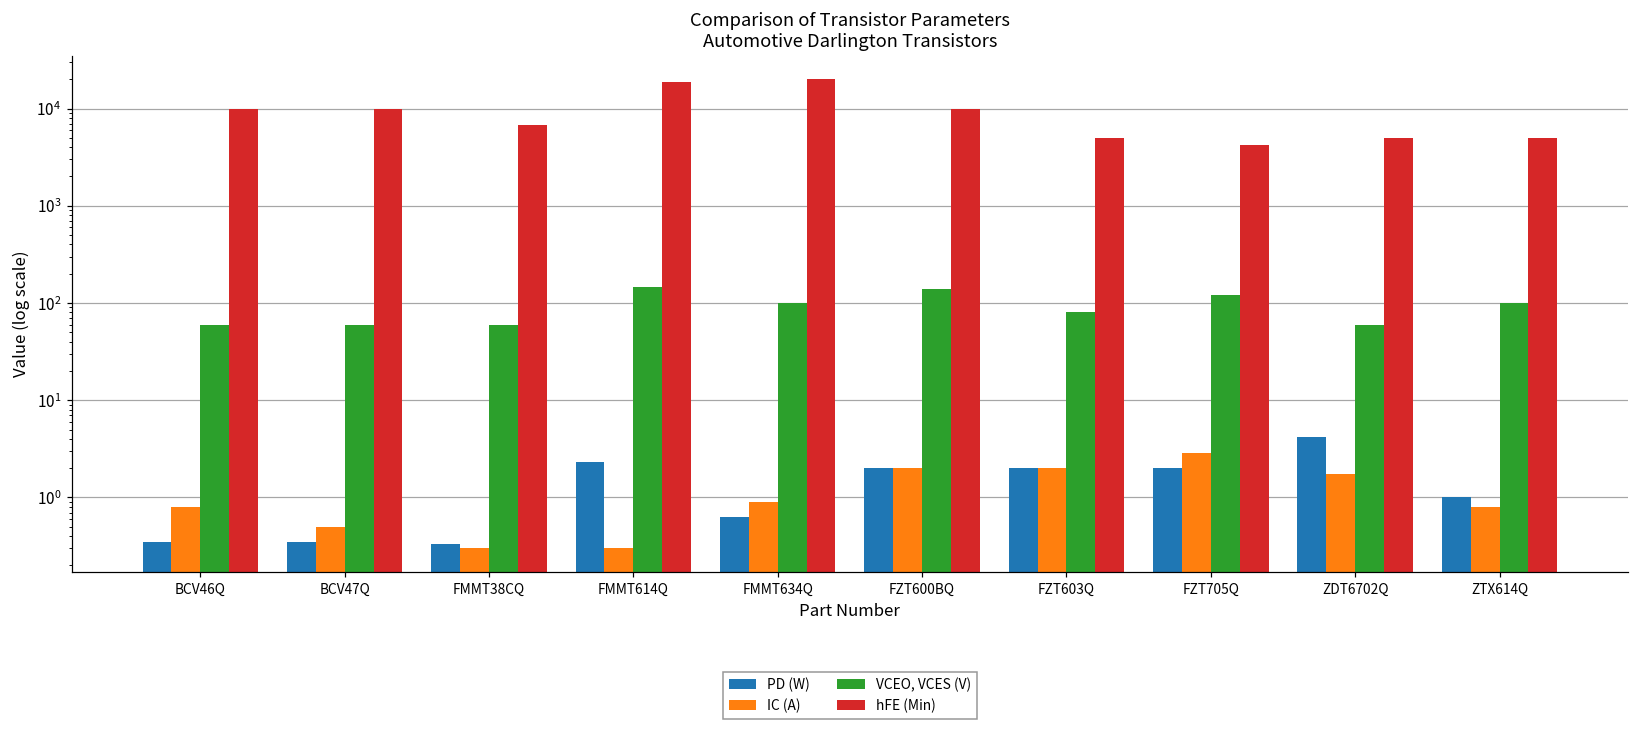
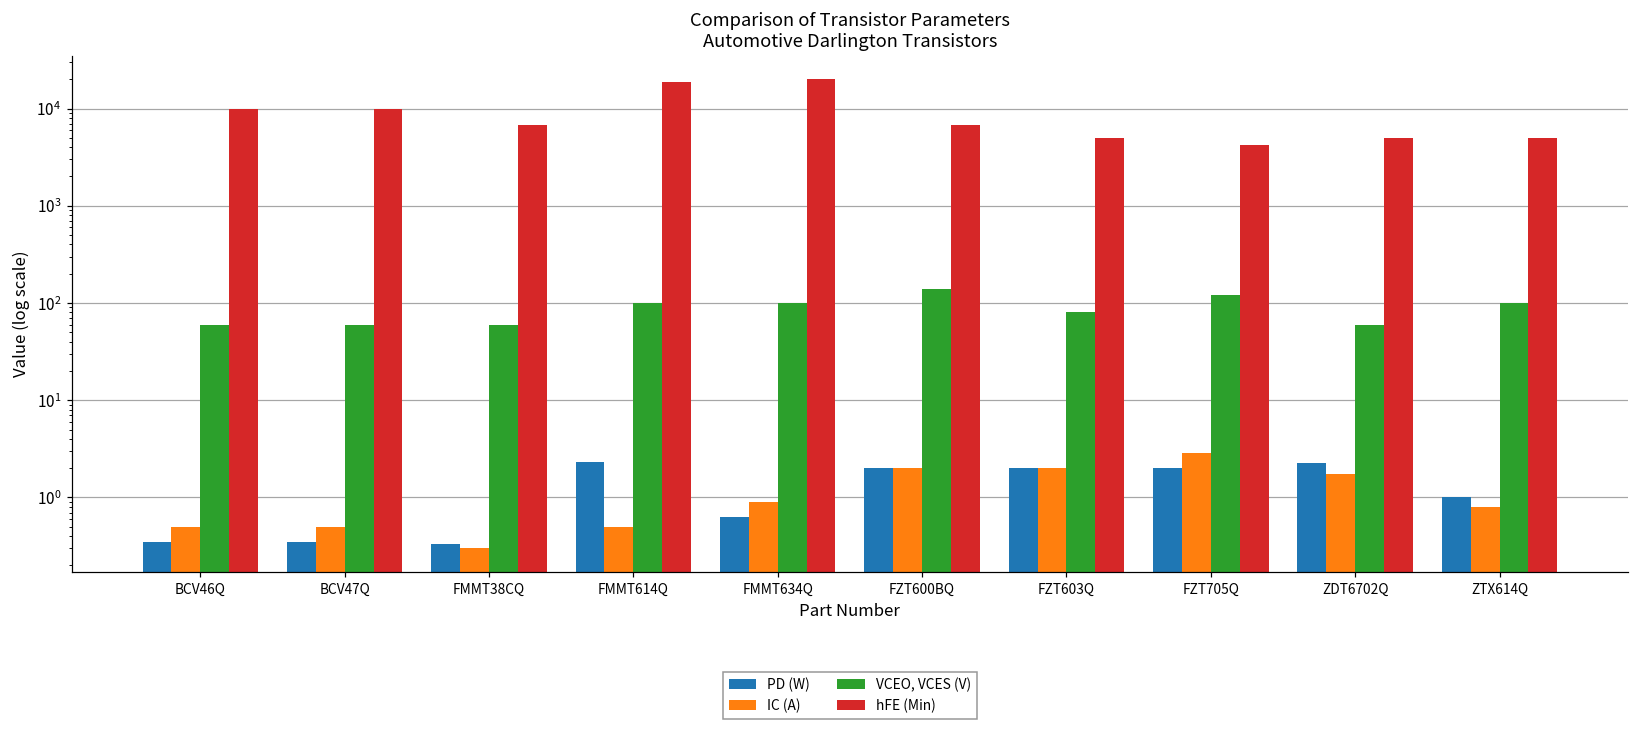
IC (A), BCV46Q: 0.8 -> 0.5
IC (A), FMMT614Q: 0.3 -> 0.5
VCEO, VCES (V), FMMT614Q: 150 -> 100
hFE (Min), FZT600BQ: 10000 -> 7000
PD (W), ZDT6702Q: 4 -> 2.3
